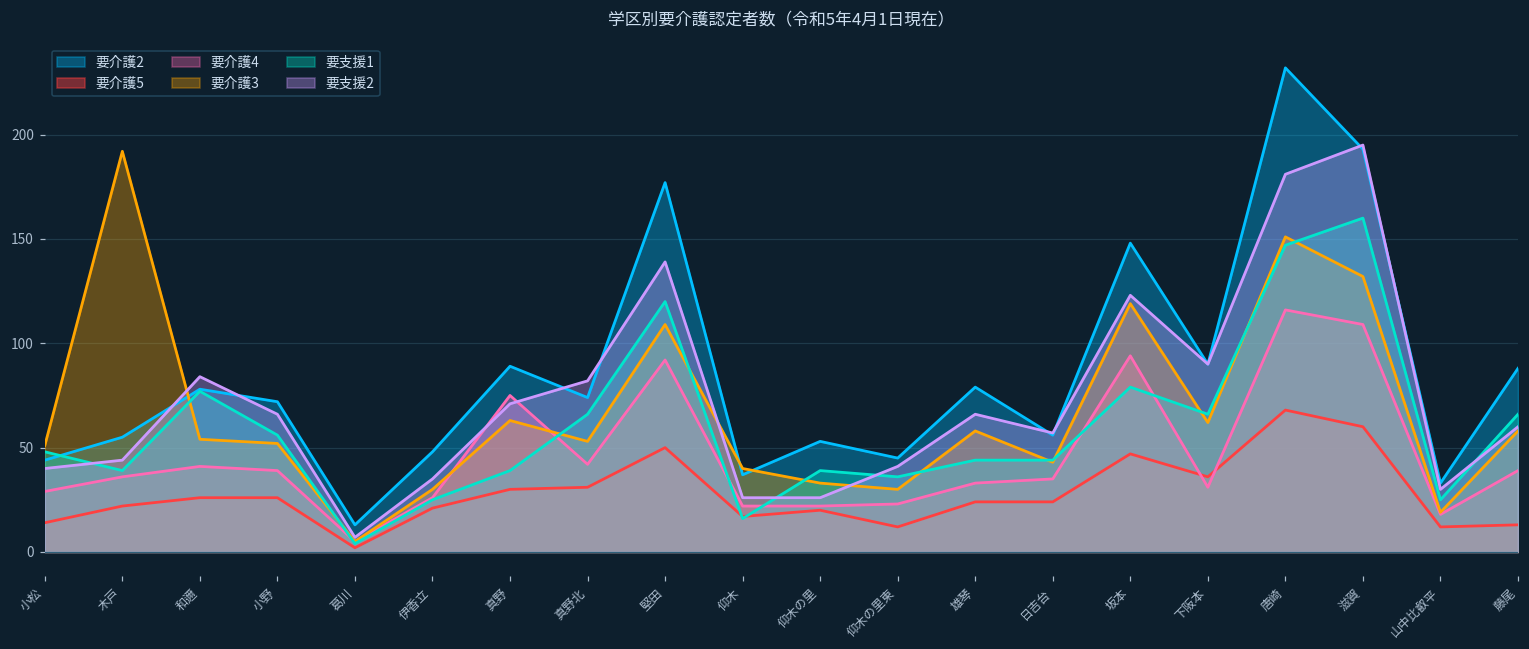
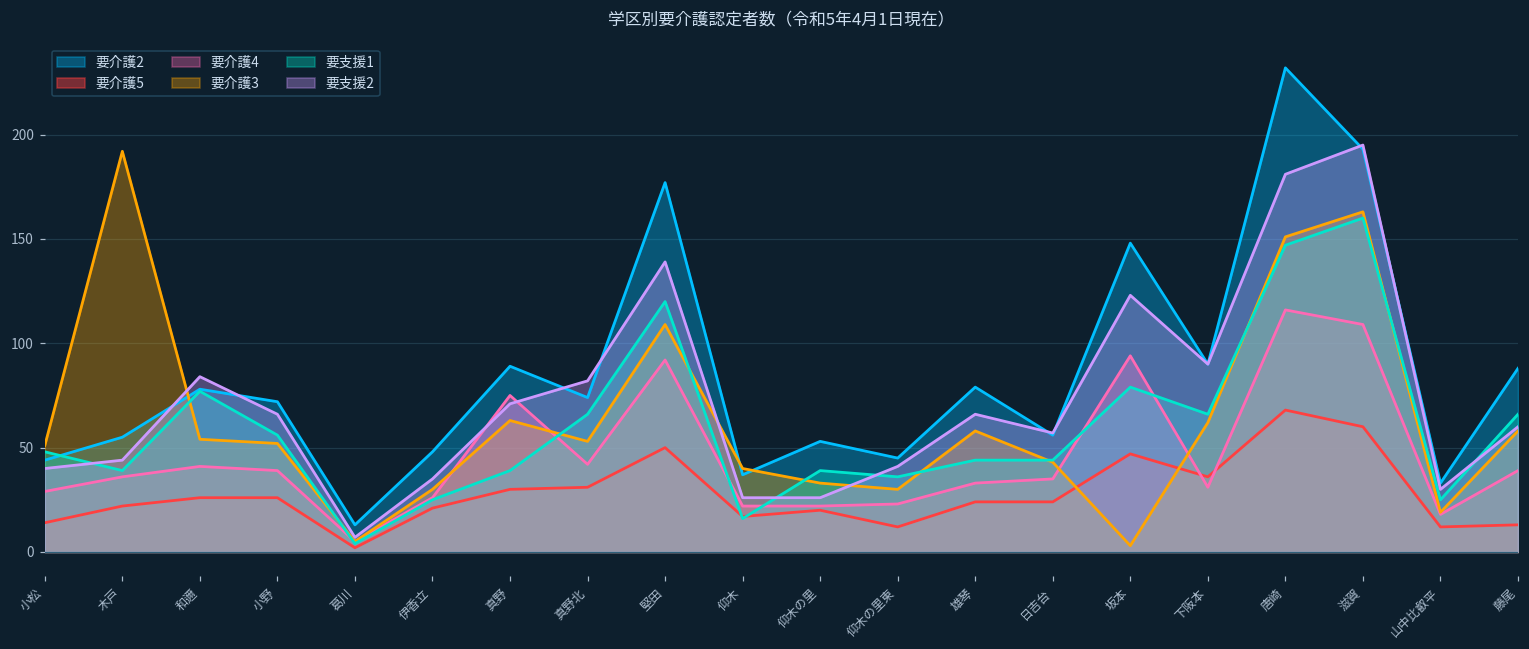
要介護3, 坂本: 119 -> 3
要介護3, 滋賀: 132 -> 163
